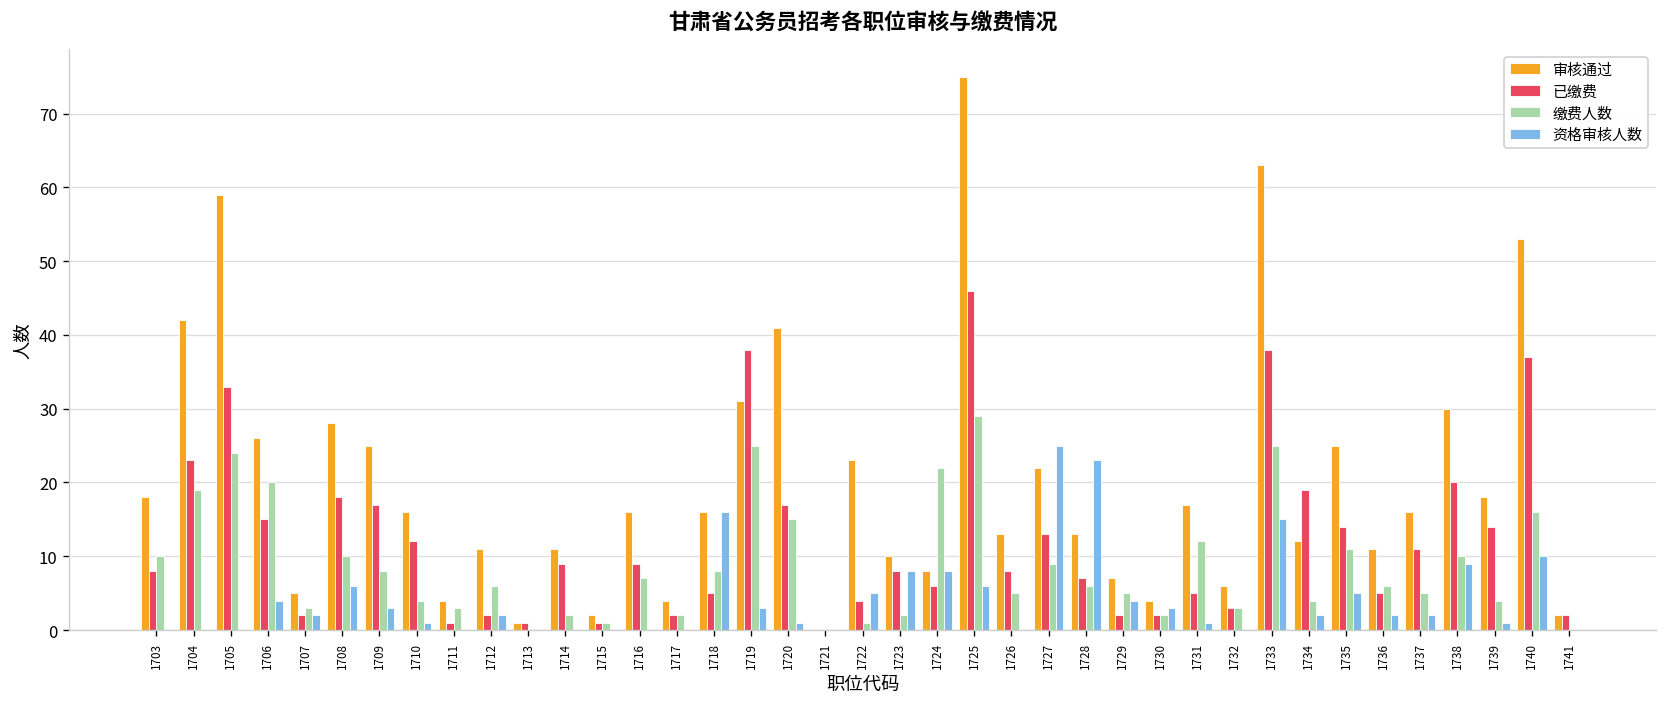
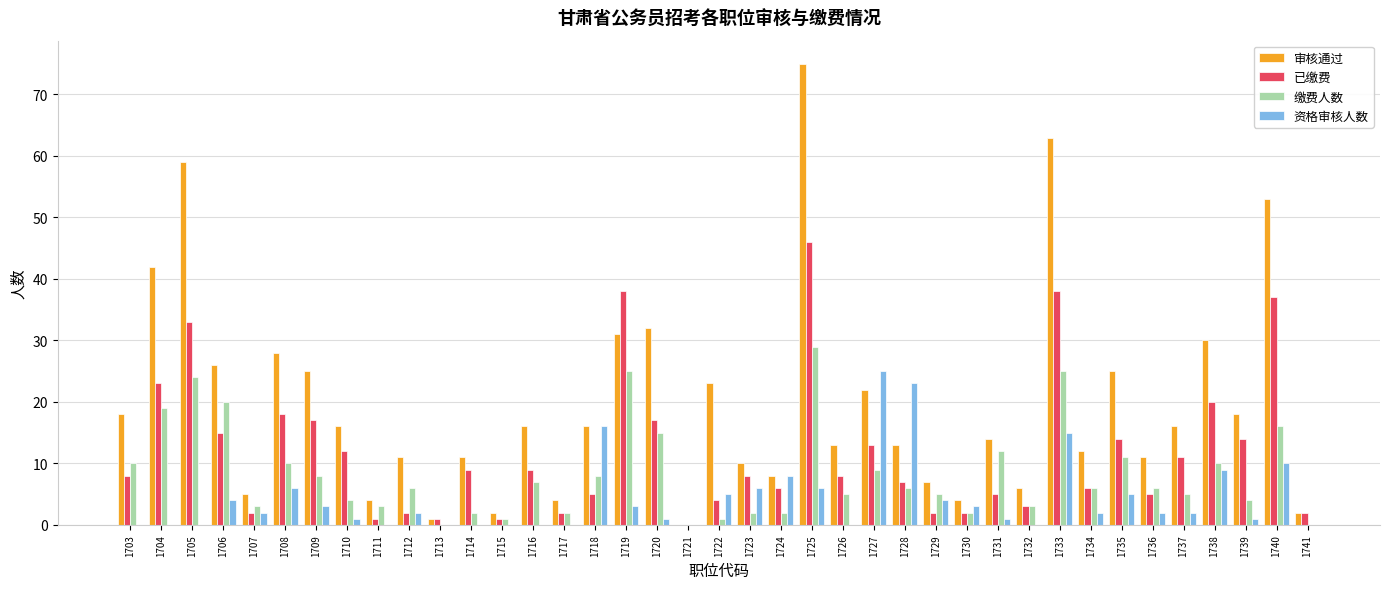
审核通过, 1720: 41 -> 32
资格审核人数, 1723: 8 -> 6
缴费人数, 1724: 22 -> 2
审核通过, 1731: 17 -> 14
已缴费, 1734: 19 -> 6
缴费人数, 1734: 4 -> 6
